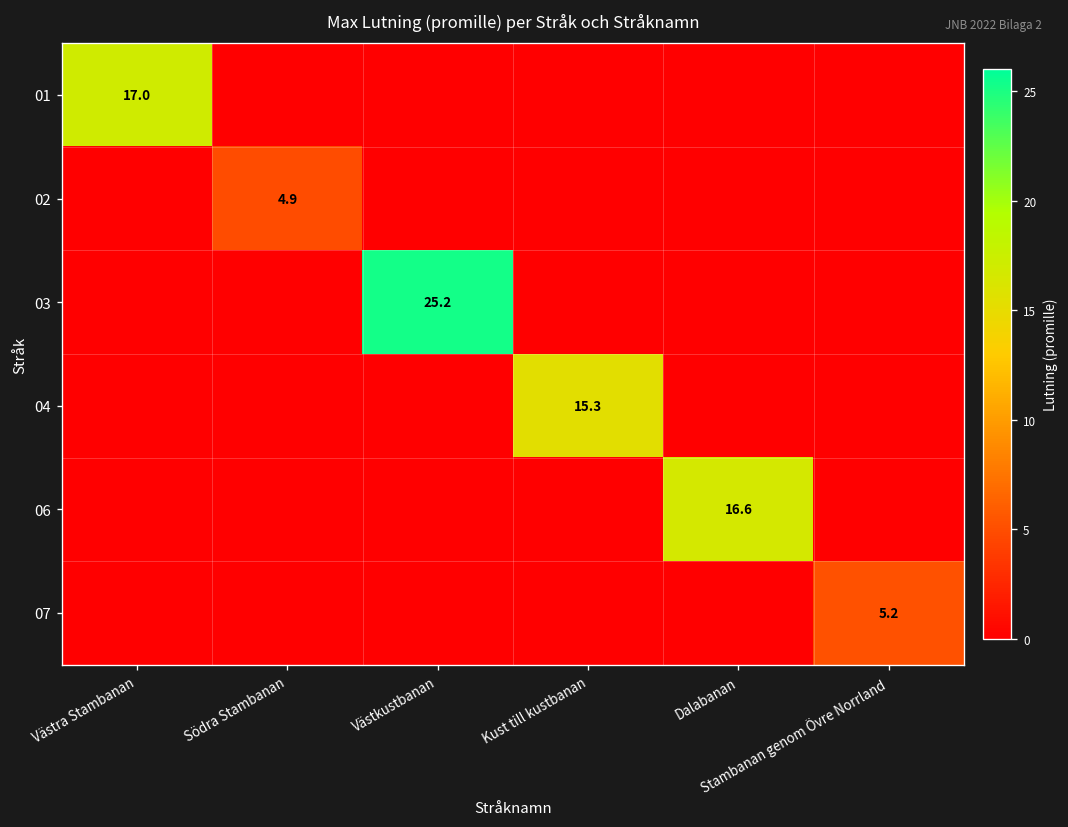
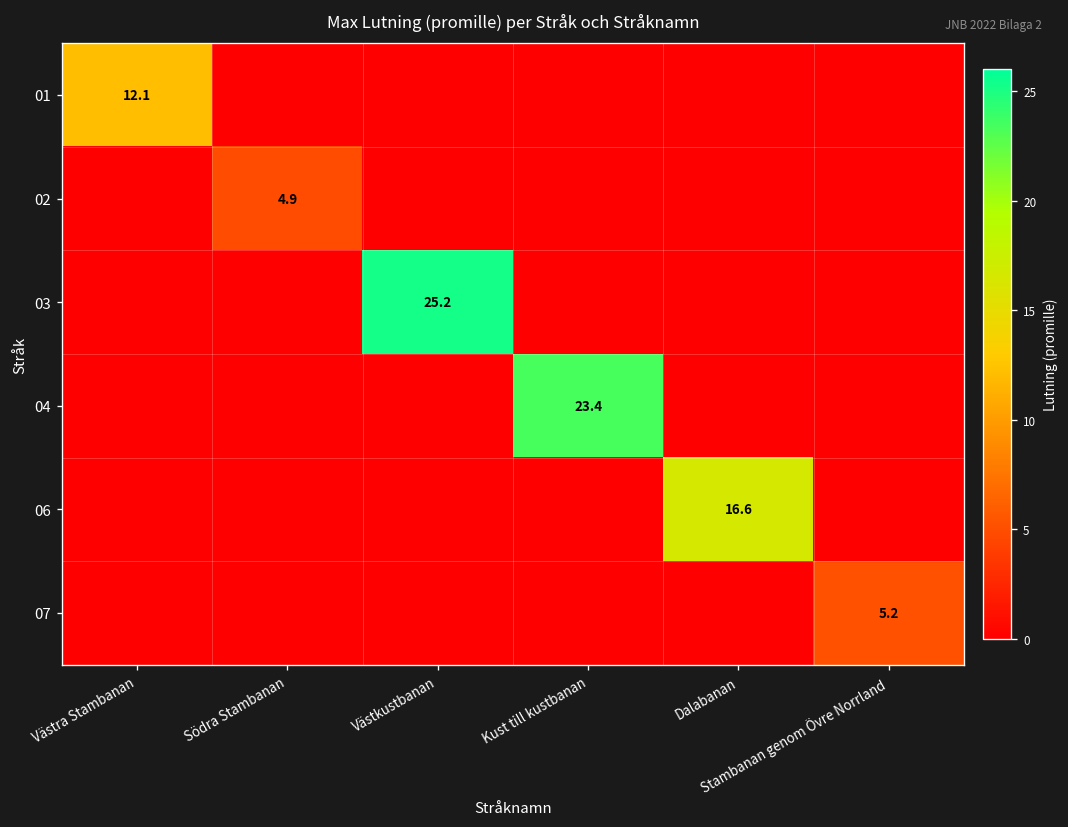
01, Västra Stambanan: 17.0 -> 12.1
04, Kust till kustbanan: 15.3 -> 23.4
